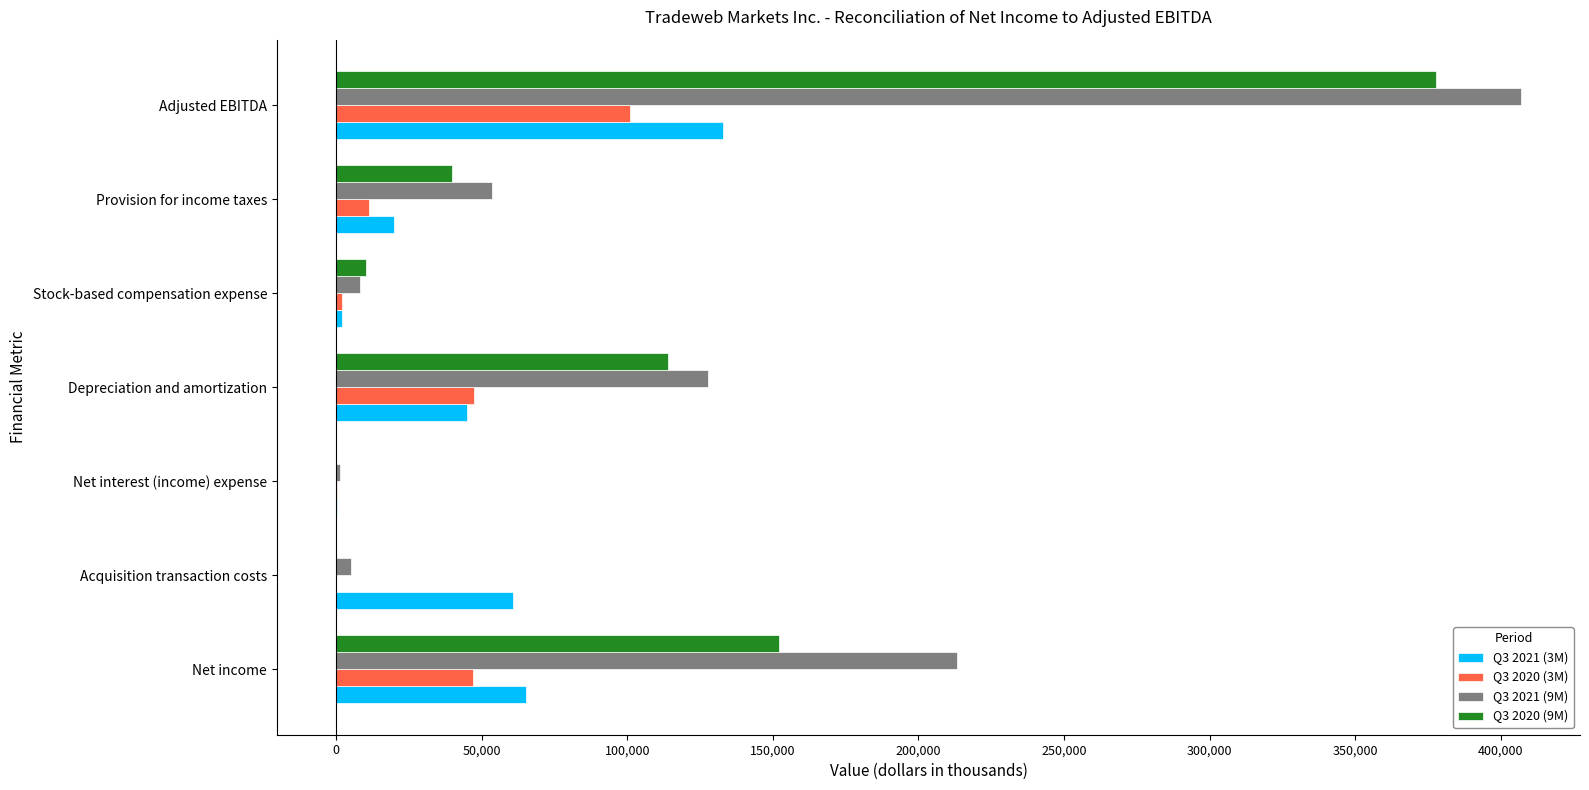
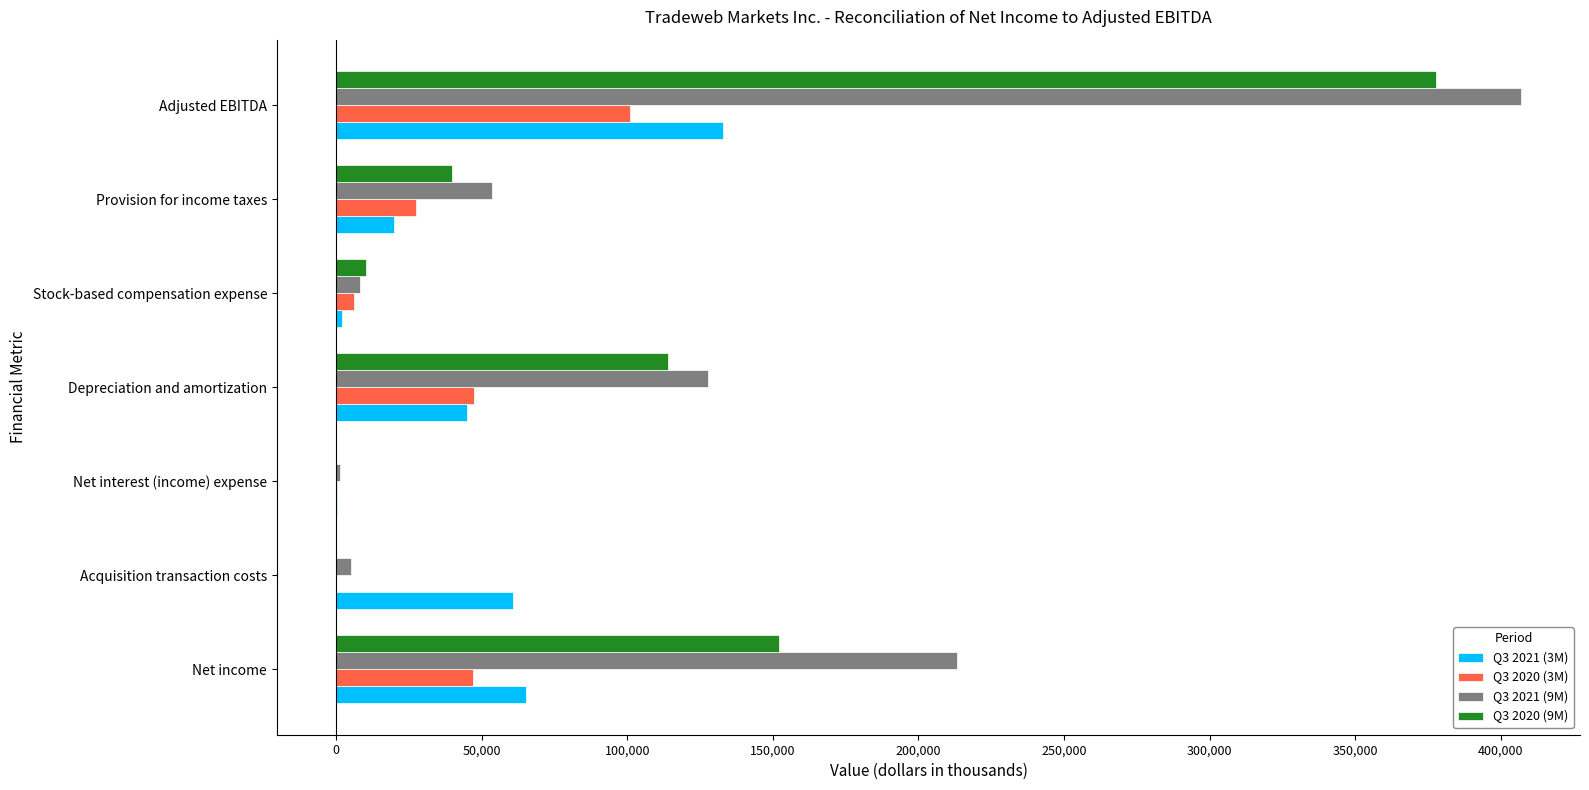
Q3 2020 (3M), Provision for income taxes: 11,000 -> 27,000
Q3 2020 (3M), Stock-based compensation expense: 2,000 -> 6,000
